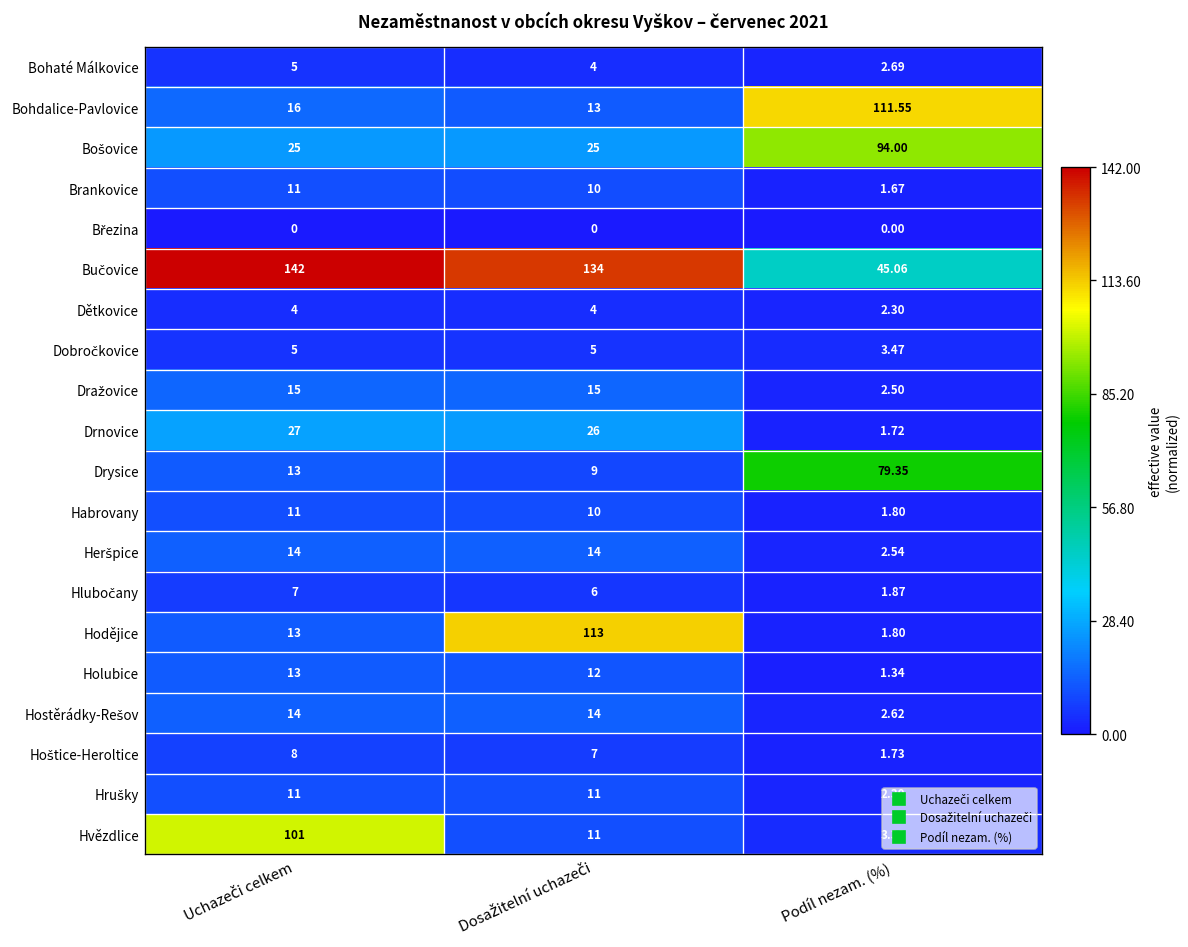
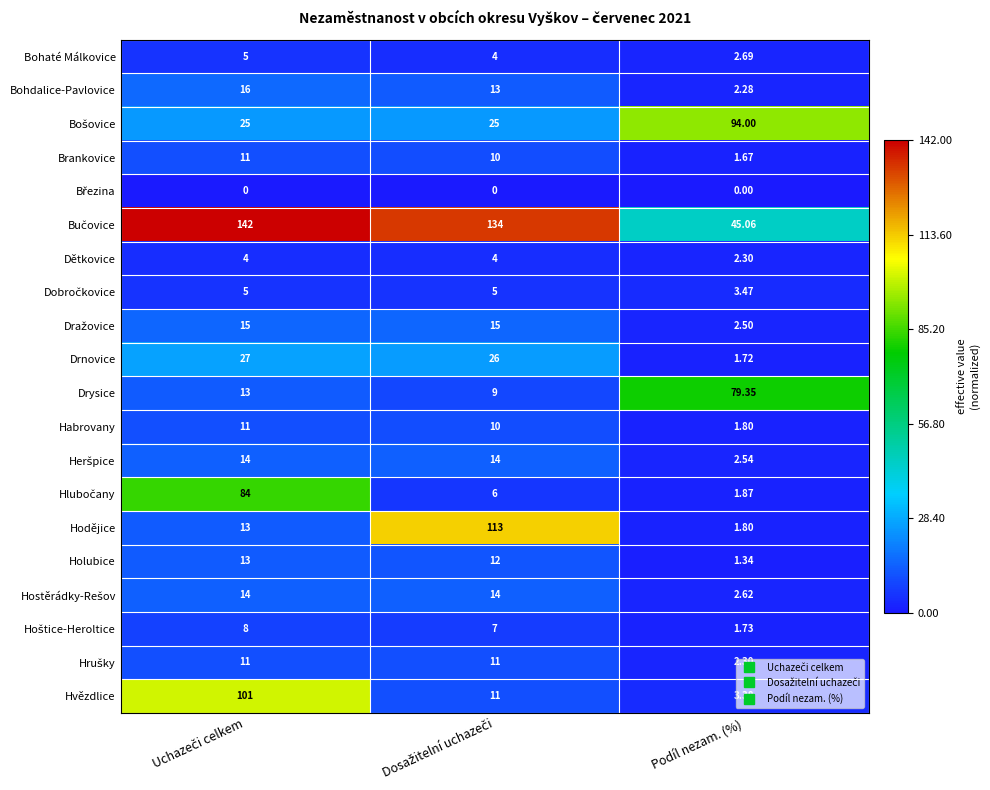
Bohdalice-Pavlovice, Podíl nezam. (%): 111.55 -> 2.28
Hlubočany, Uchazeči celkem: 7 -> 84
